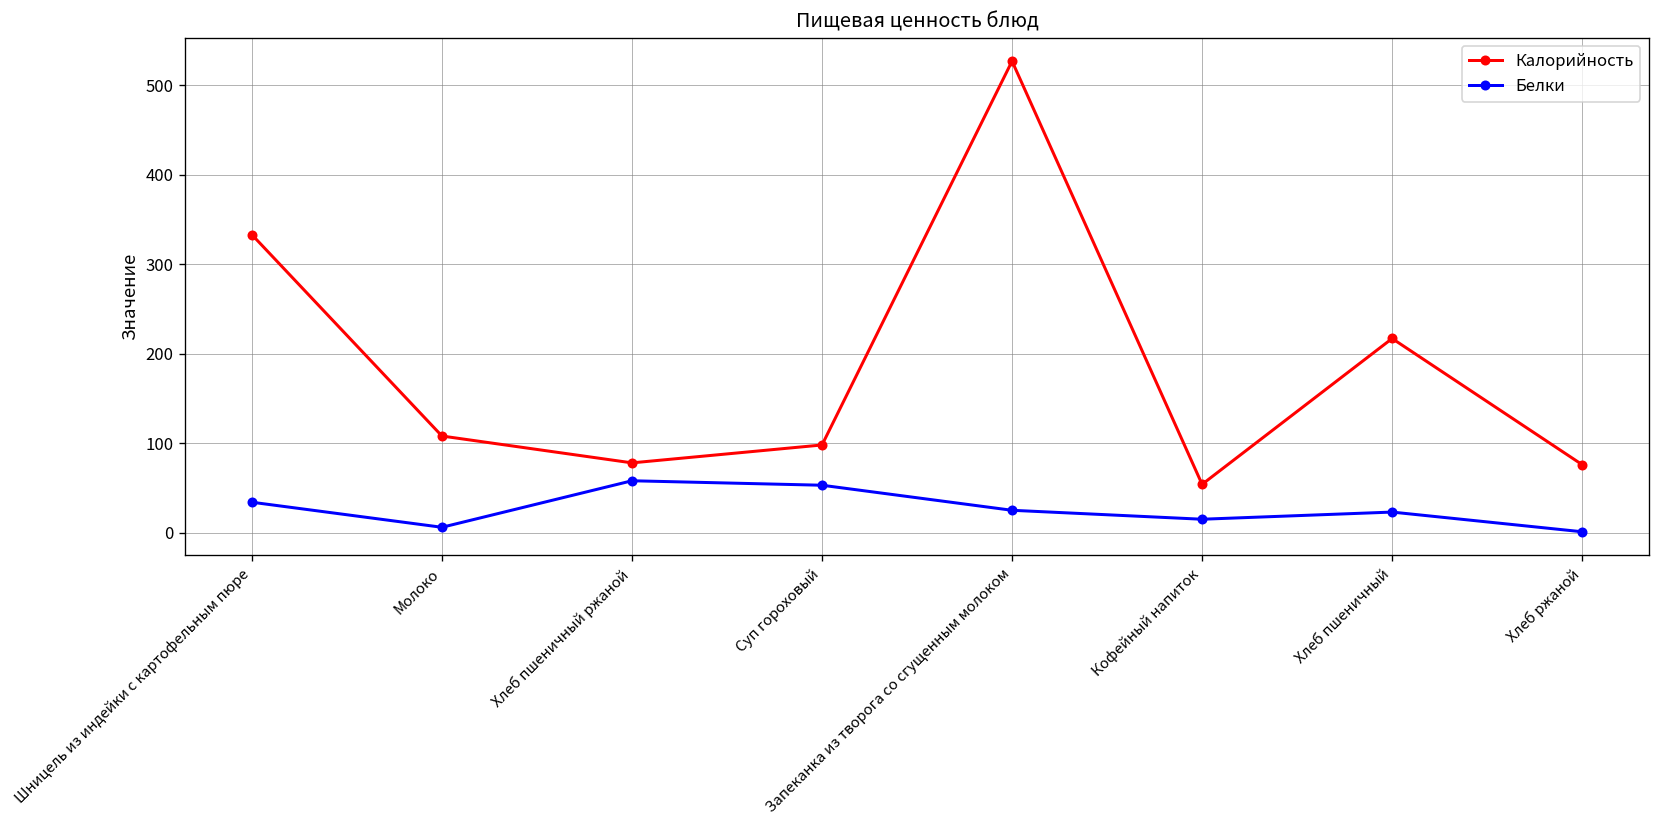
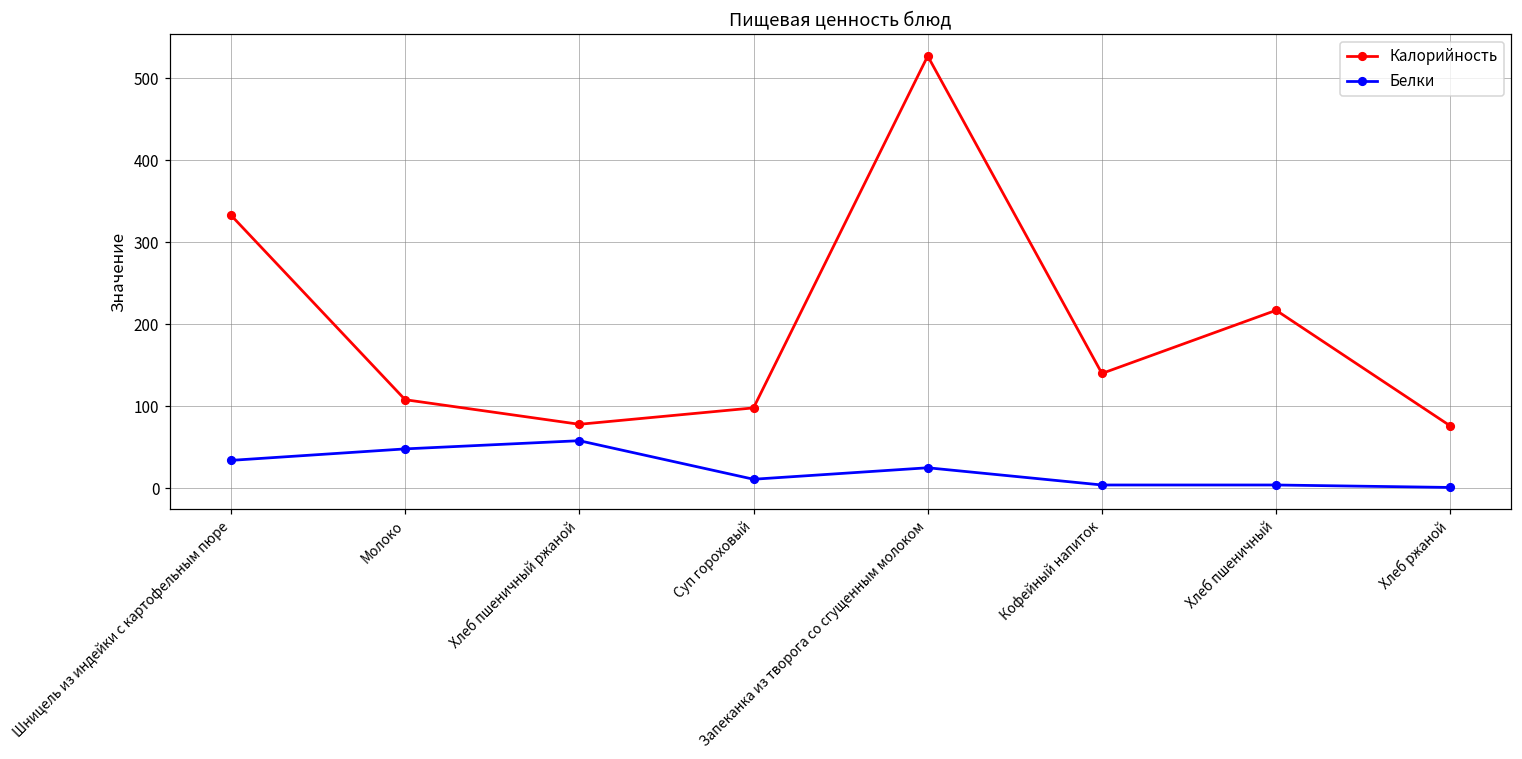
Белки, Молоко: 10 -> 50
Белки, Суп гороховый: 50 -> 10
Калорийность, Кофейный напиток: 50 -> 140
Белки, Кофейный напиток: 20 -> 0
Белки, Хлеб пшеничный: 20 -> 0
